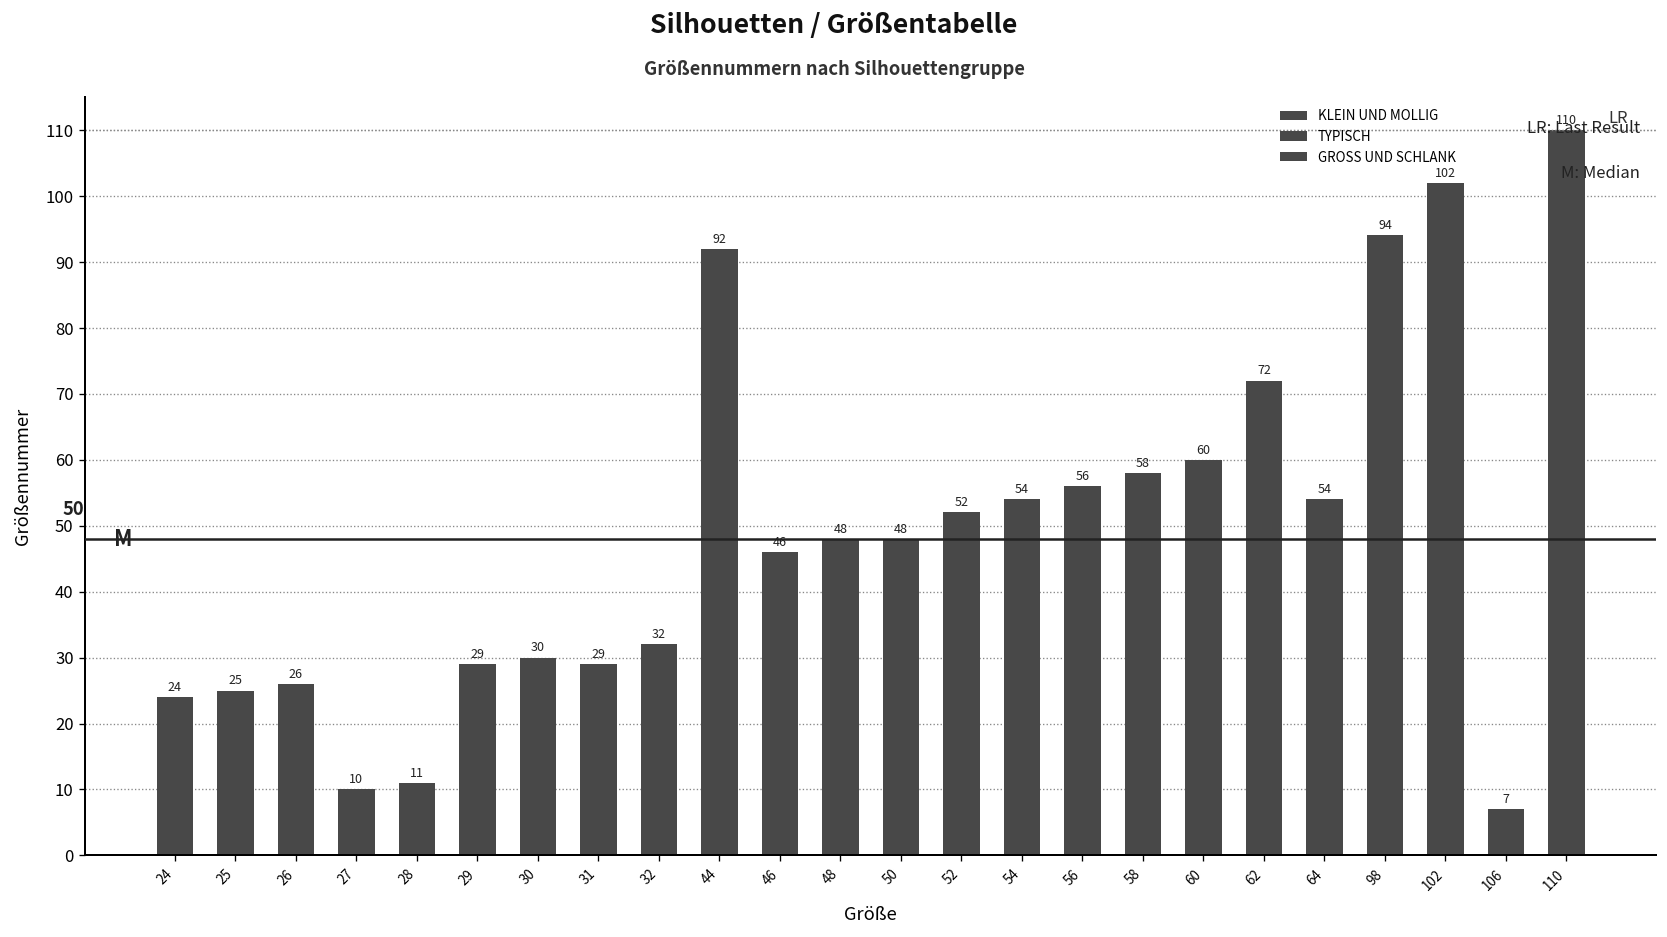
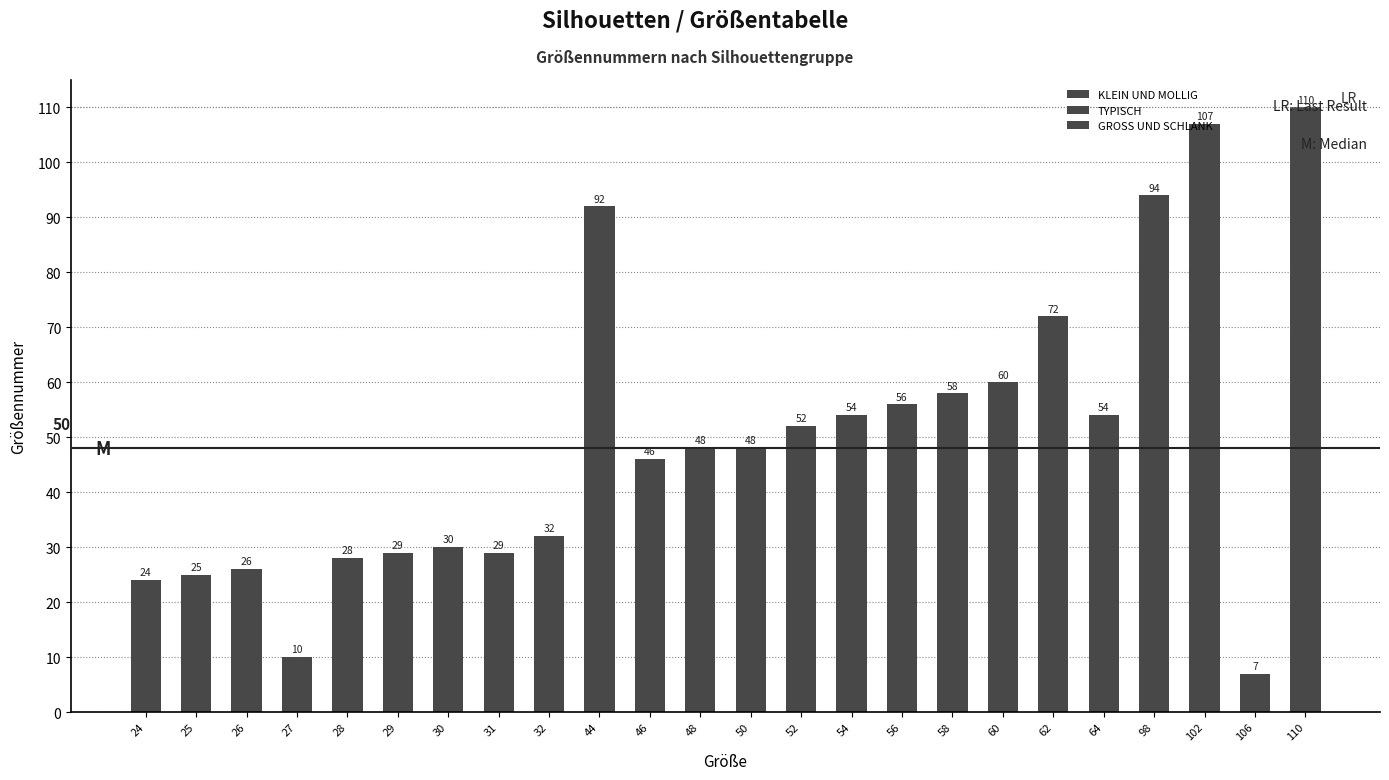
28: 11 -> 28
102: 102 -> 107
